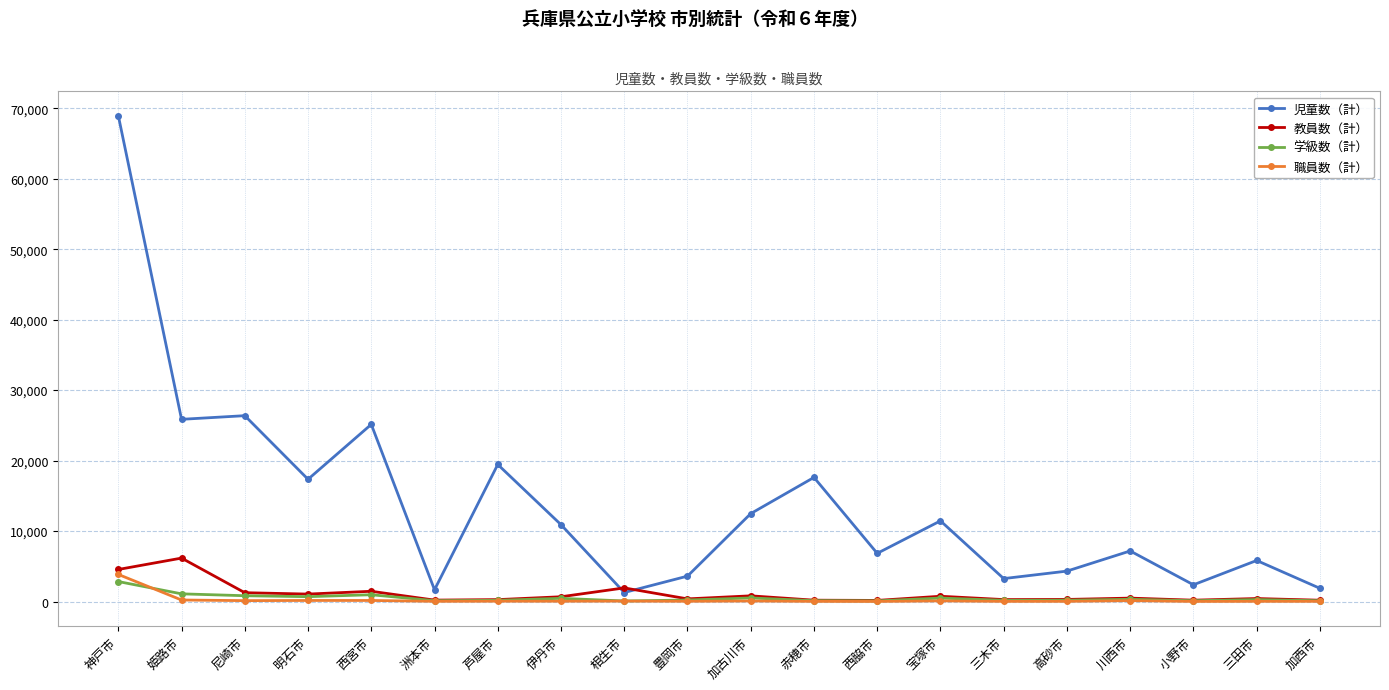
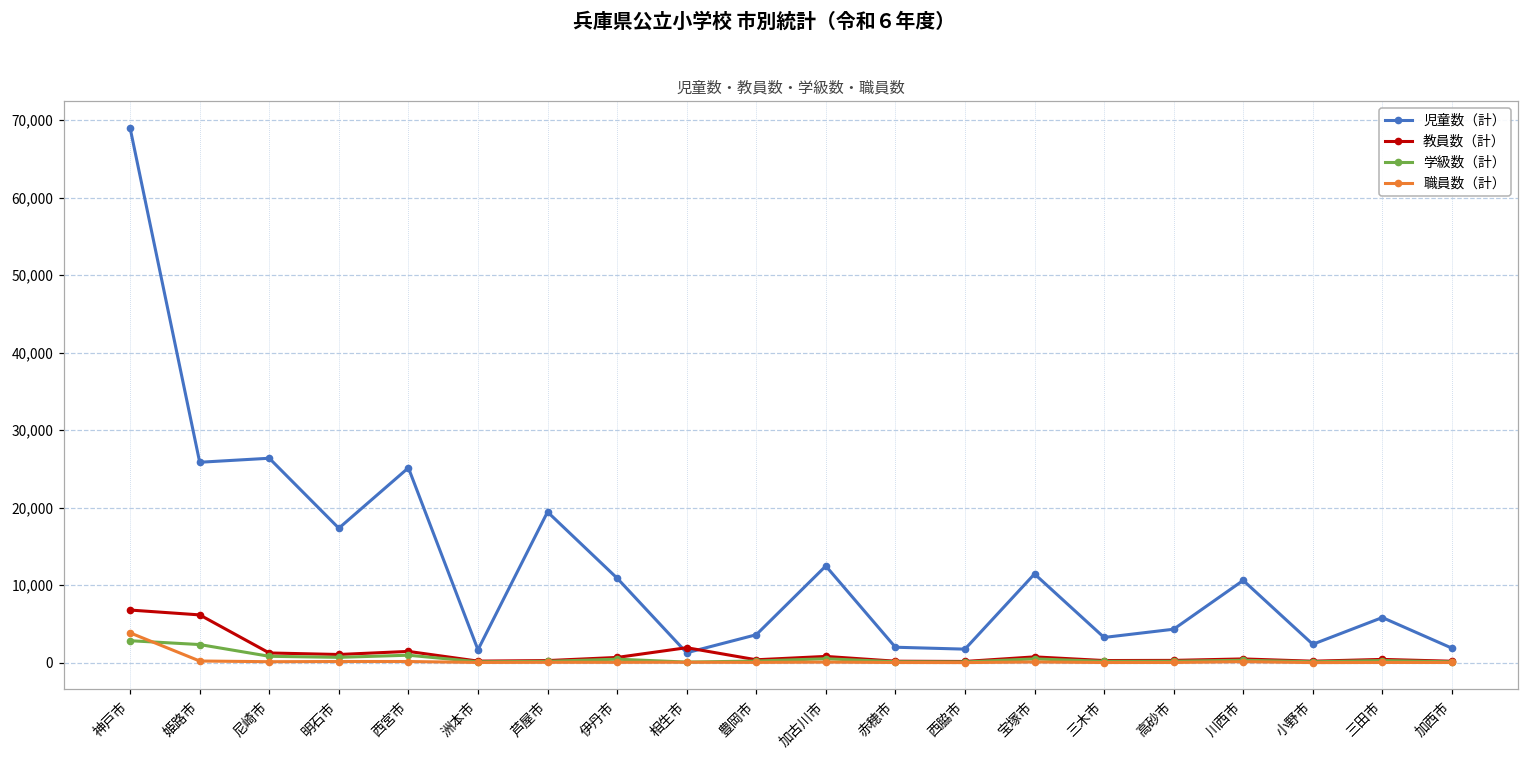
教員数（計）, 神戸市: 5,000 -> 7,000
学級数（計）, 姫路市: 1,000 -> 2,000
児童数（計）, 赤穂市: 18,000 -> 2,000
児童数（計）, 西脇市: 7,000 -> 2,000
児童数（計）, 川西市: 7,000 -> 11,000
